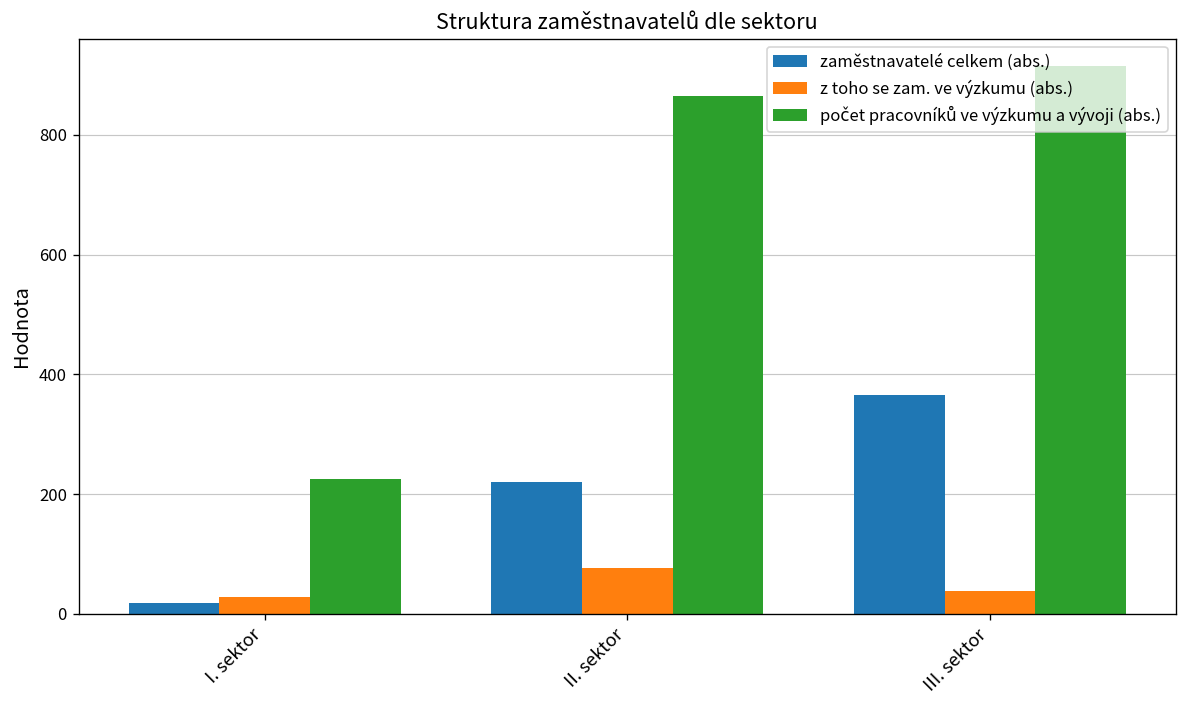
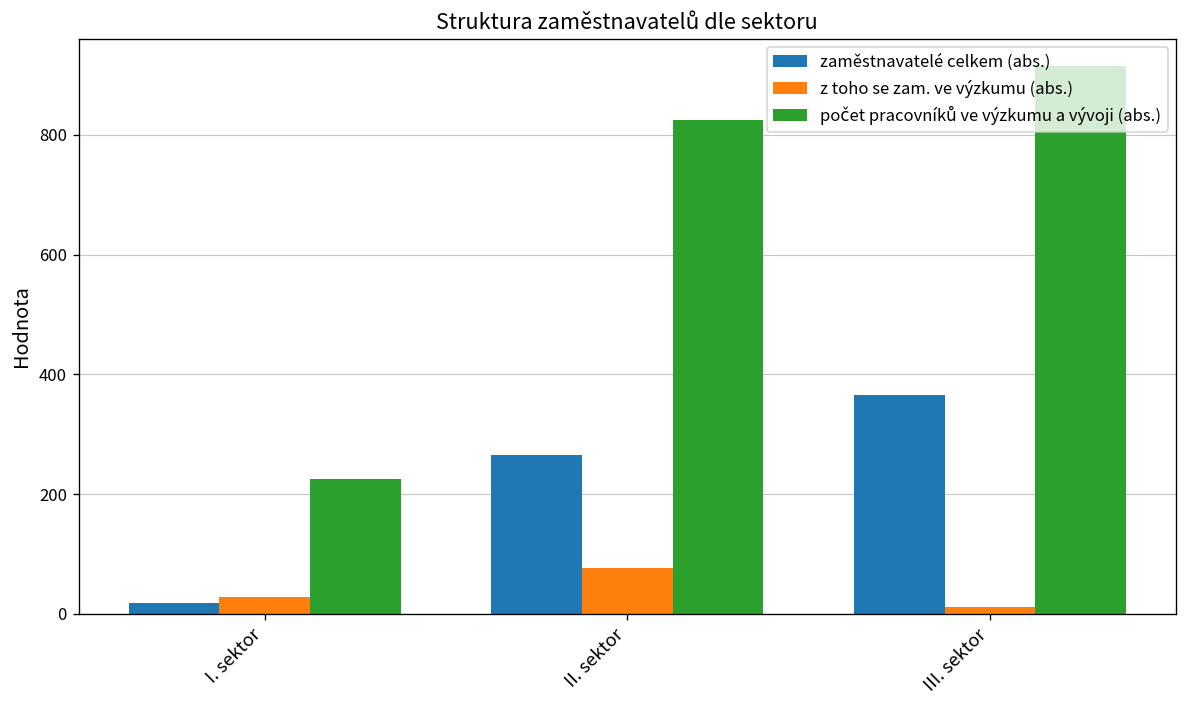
zaměstnavatelé celkem (abs.), II. sektor: 220 -> 270
počet pracovníků ve výzkumu a vývoji (abs.), II. sektor: 860 -> 830
z toho se zam. ve výzkumu (abs.), III. sektor: 40 -> 10
